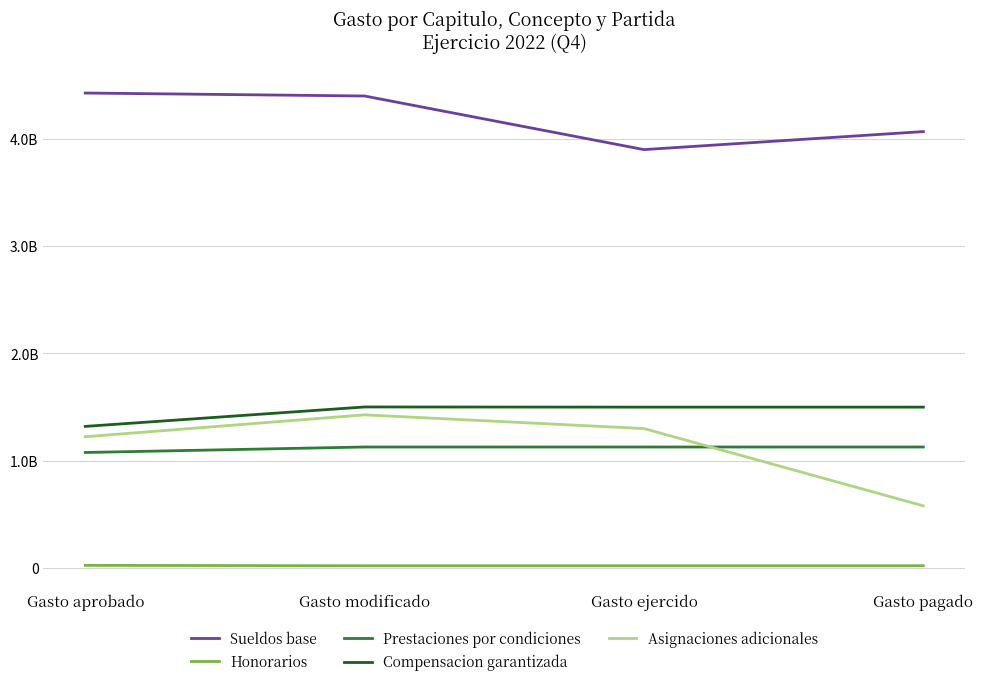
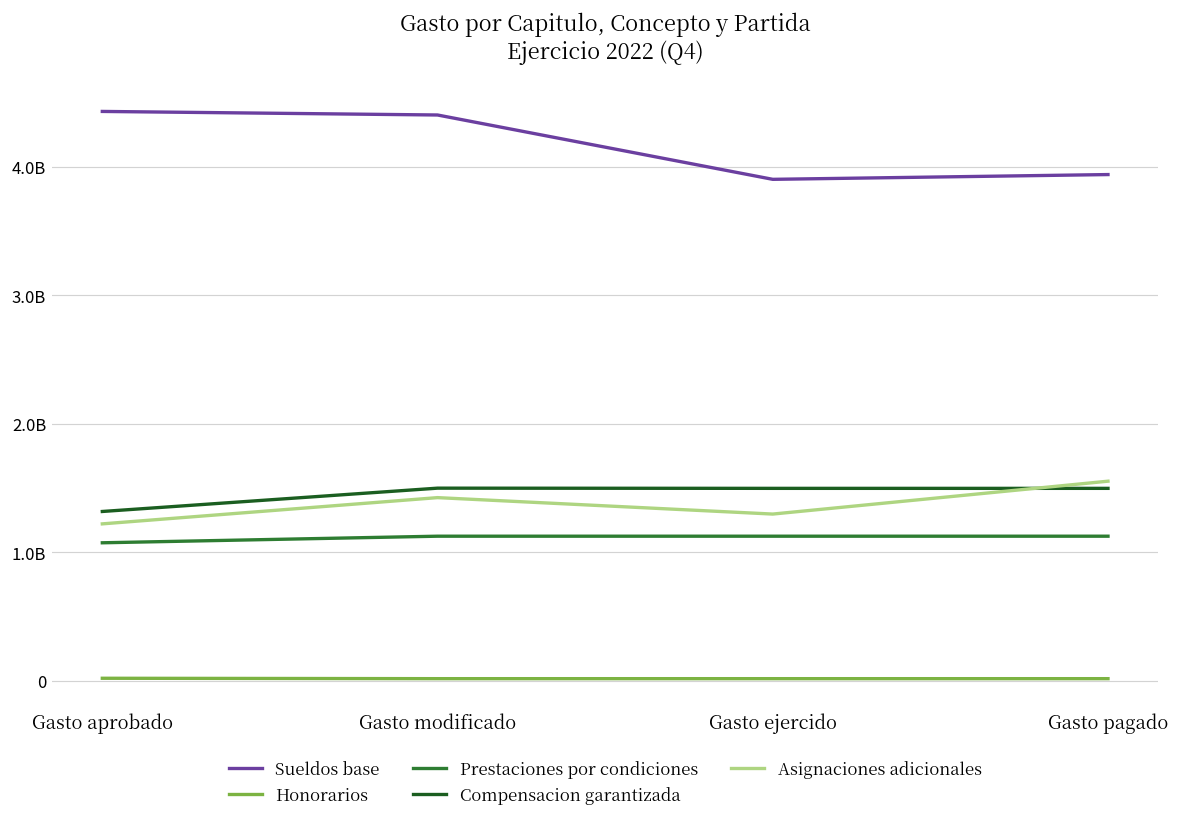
Sueldos base, Gasto pagado: 4070000000 -> 3940000000
Asignaciones adicionales, Gasto pagado: 580000000 -> 1550000000
